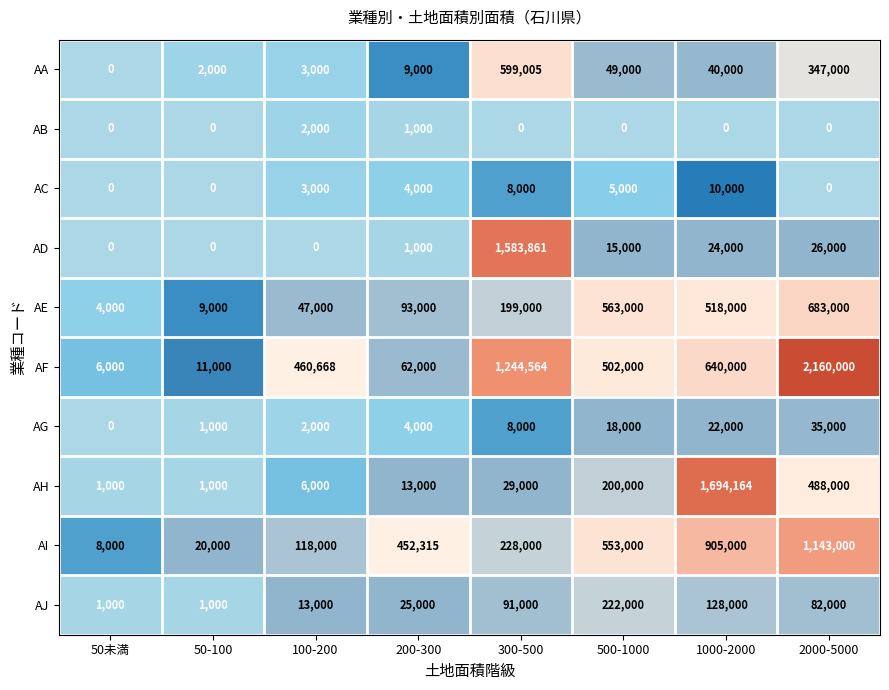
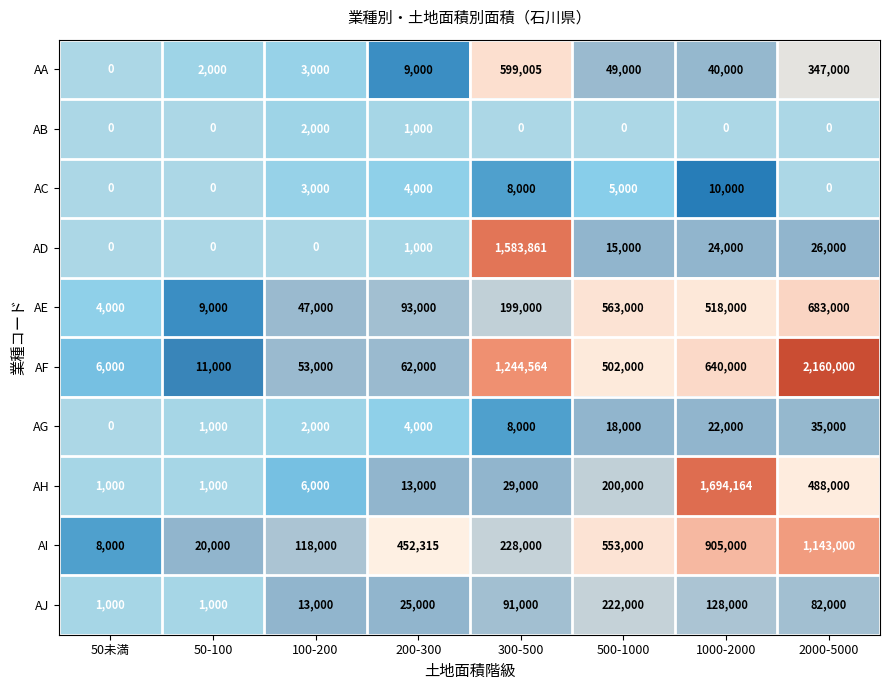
AF, 100-200: 460,668 -> 53,000
